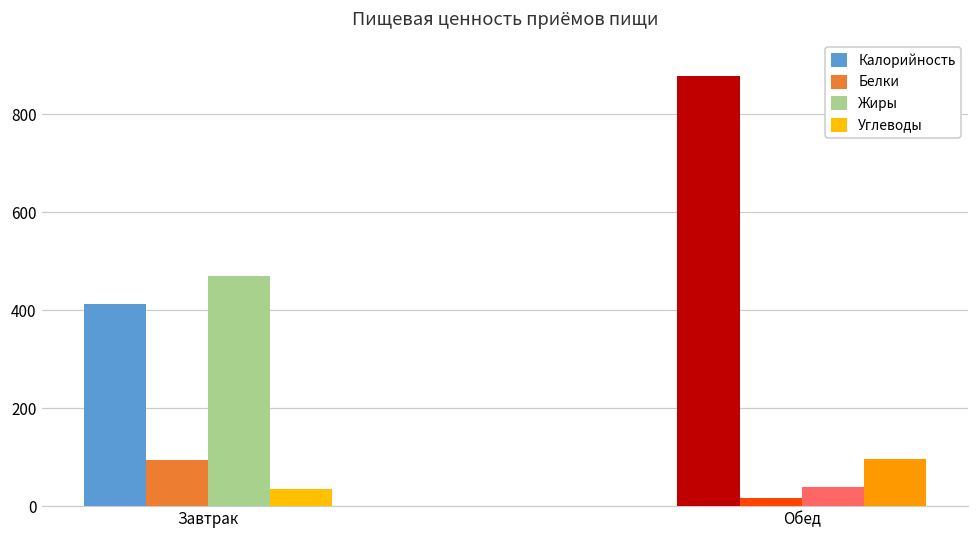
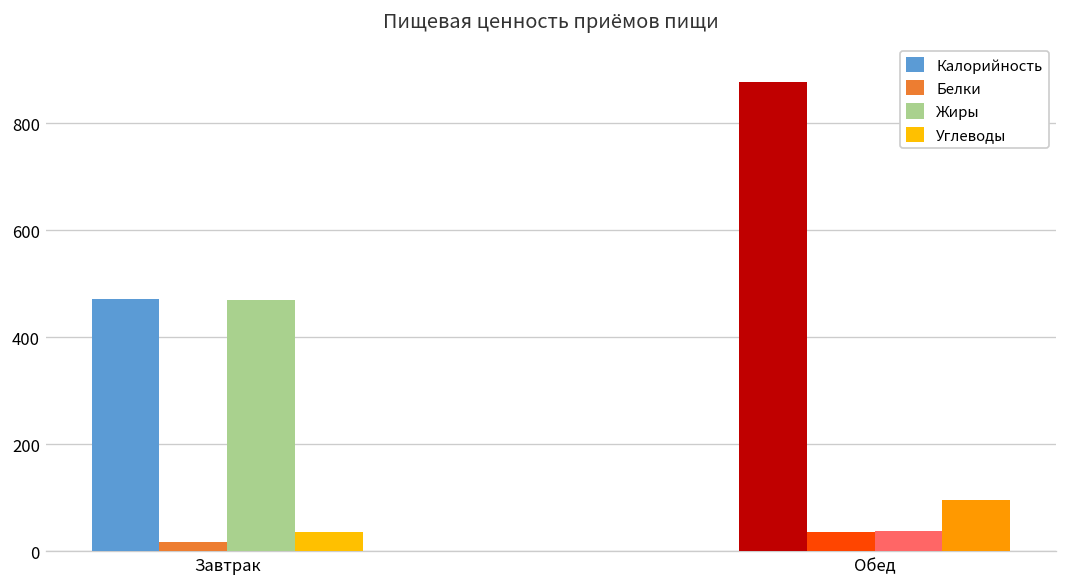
Калорийность, Завтрак: 410 -> 470
Белки, Завтрак: 90 -> 20
Белки, Обед: 20 -> 40
